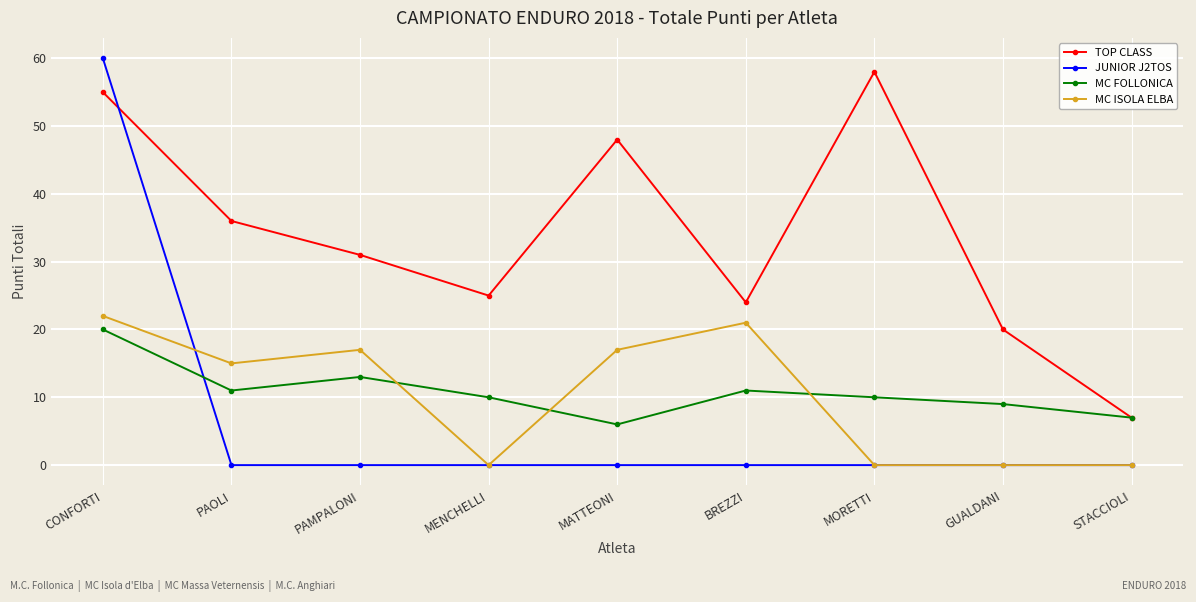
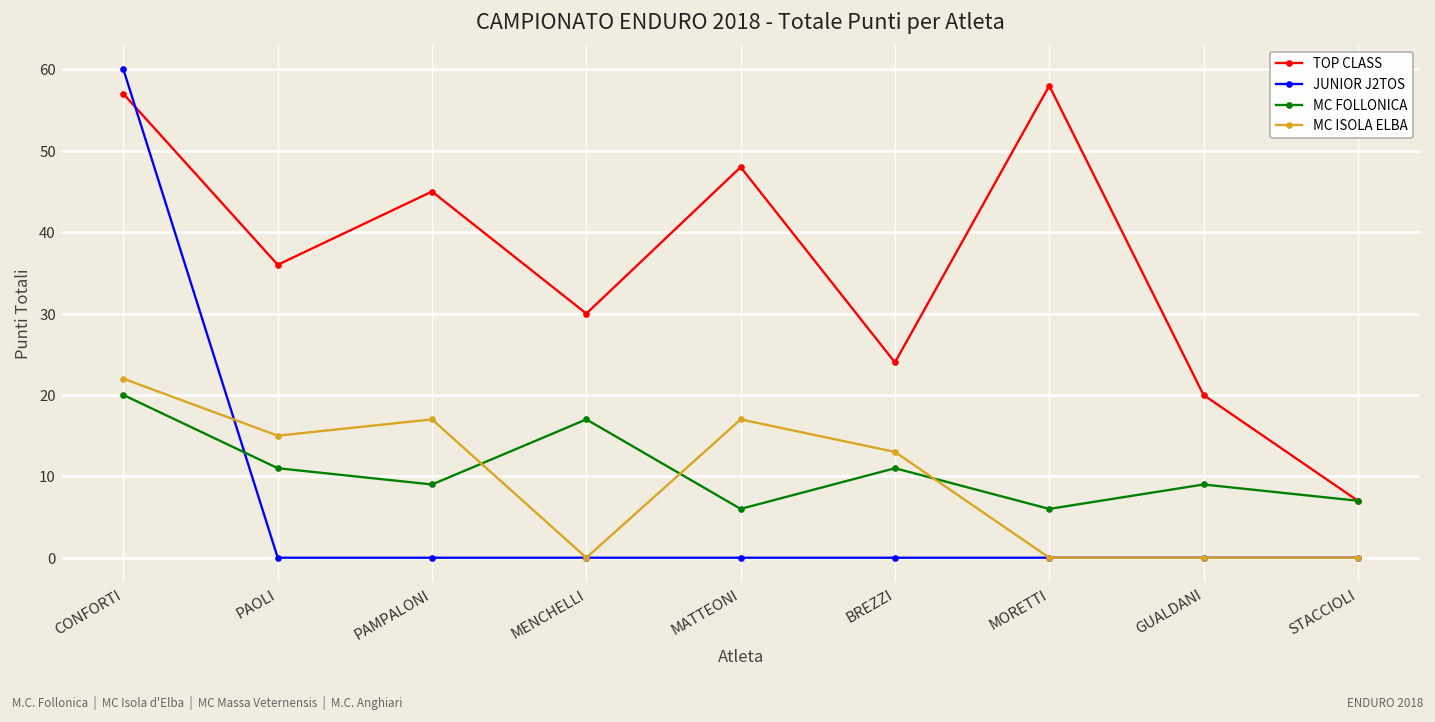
TOP CLASS, CONFORTI: 55 -> 57
TOP CLASS, PAMPALONI: 31 -> 45
MC FOLLONICA, PAMPALONI: 13 -> 9
TOP CLASS, MENCHELLI: 25 -> 30
MC FOLLONICA, MENCHELLI: 10 -> 17
MC ISOLA ELBA, BREZZI: 21 -> 13
MC FOLLONICA, MORETTI: 10 -> 6
